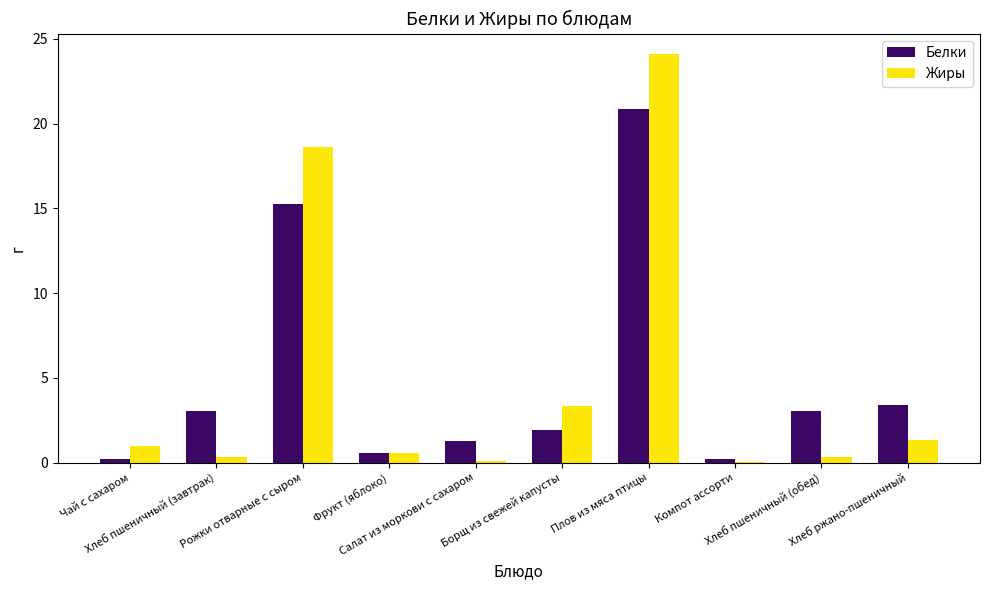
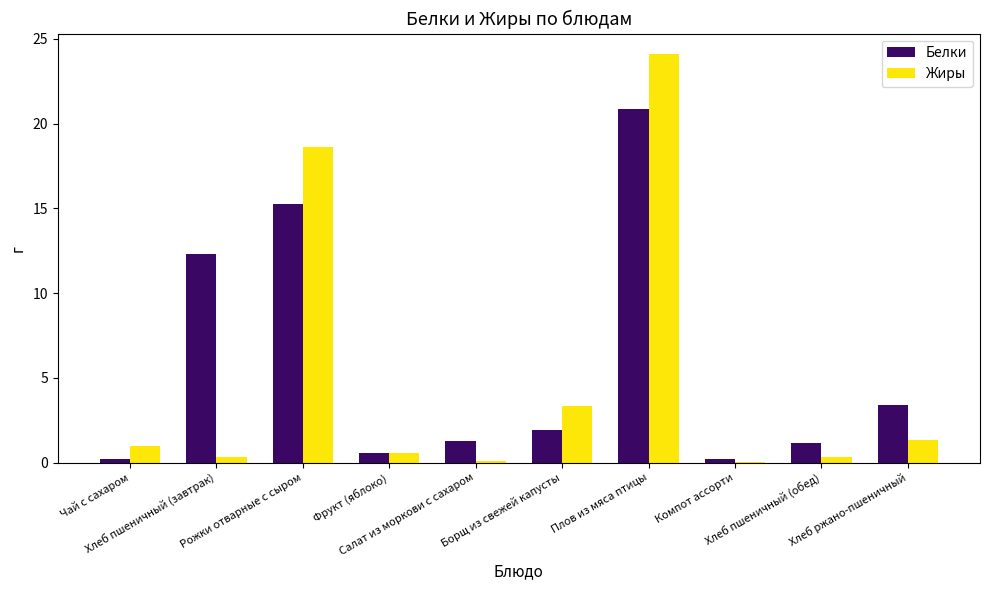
Белки, Хлеб пшеничный (завтрак): 3.0 -> 12.3
Белки, Хлеб пшеничный (обед): 3.0 -> 1.2
